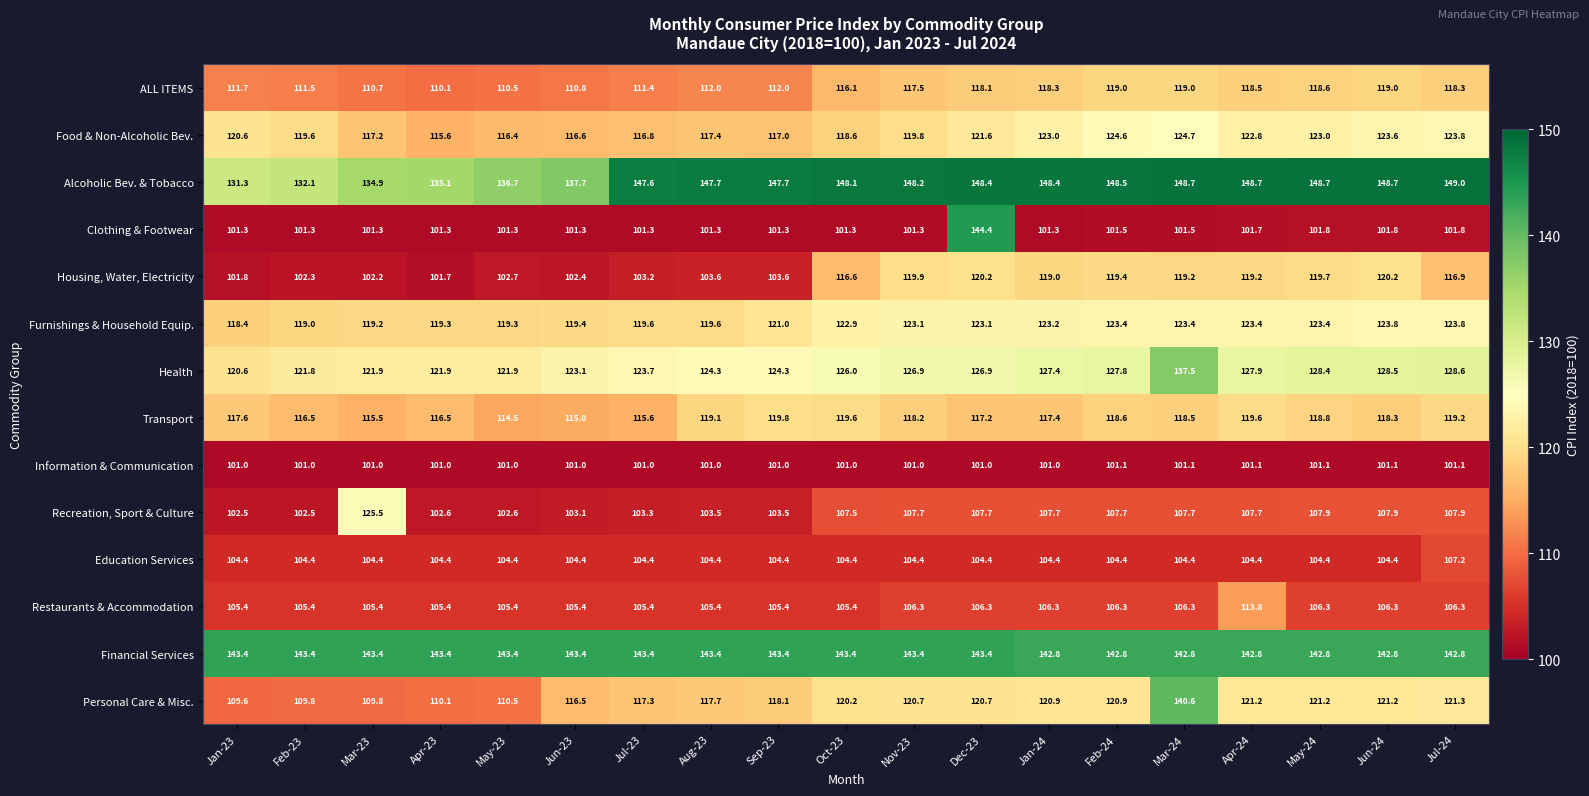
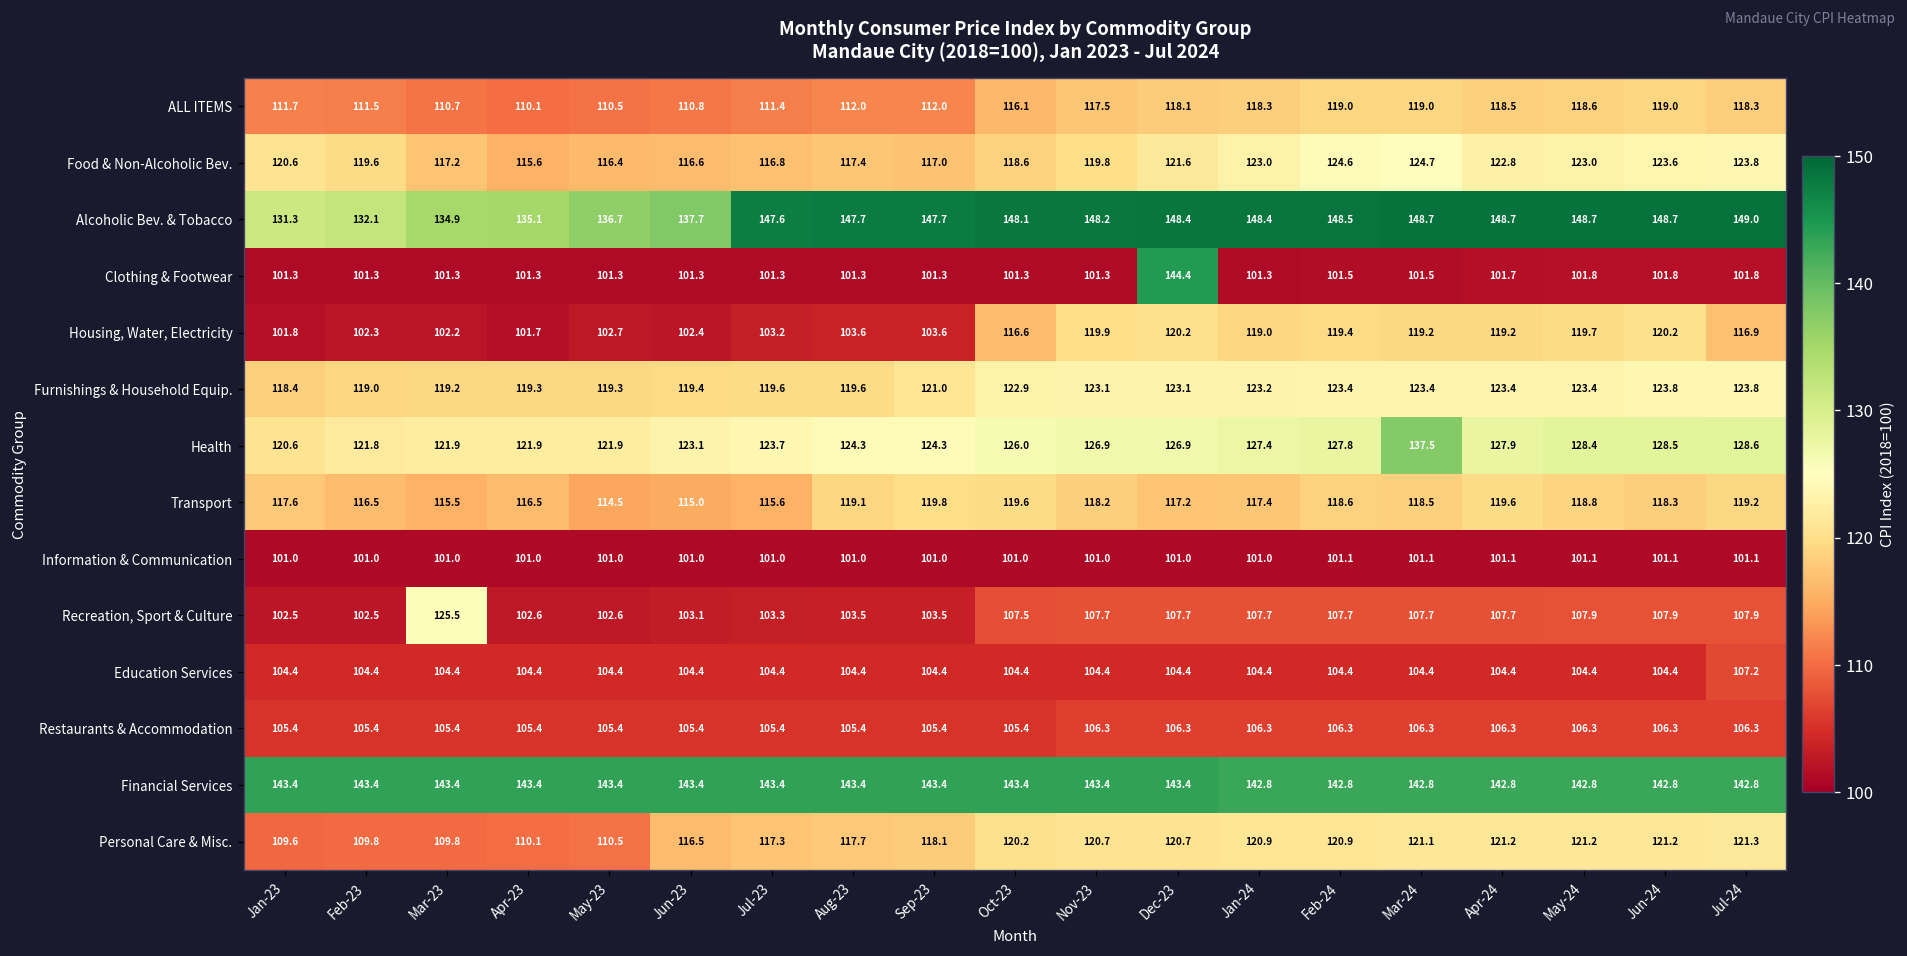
Restaurants & Accommodation, Apr-24: 113.8 -> 106.3
Personal Care & Misc., Mar-24: 140.6 -> 121.1
